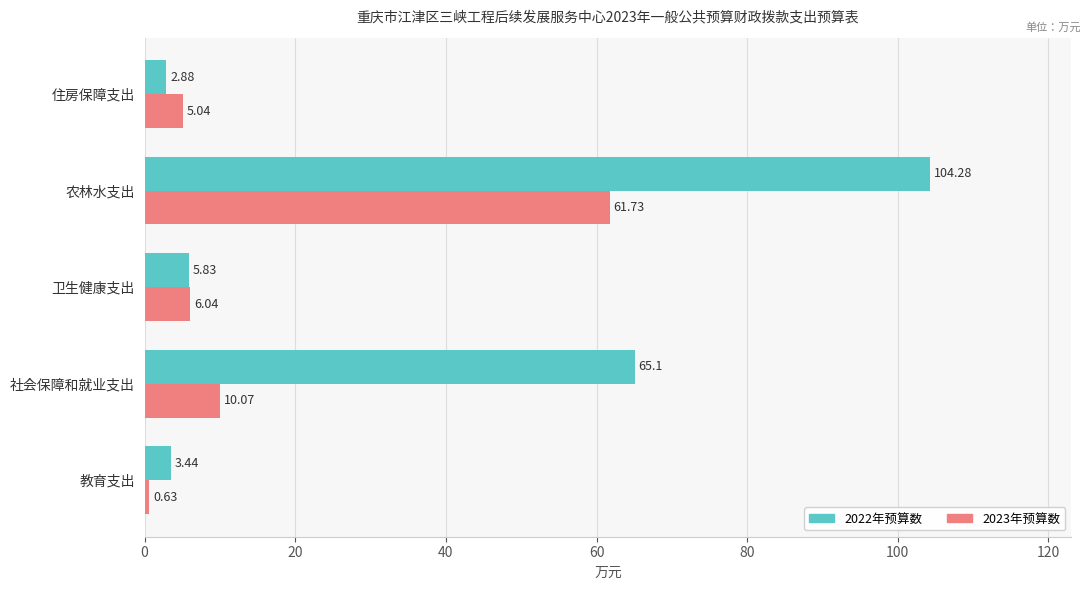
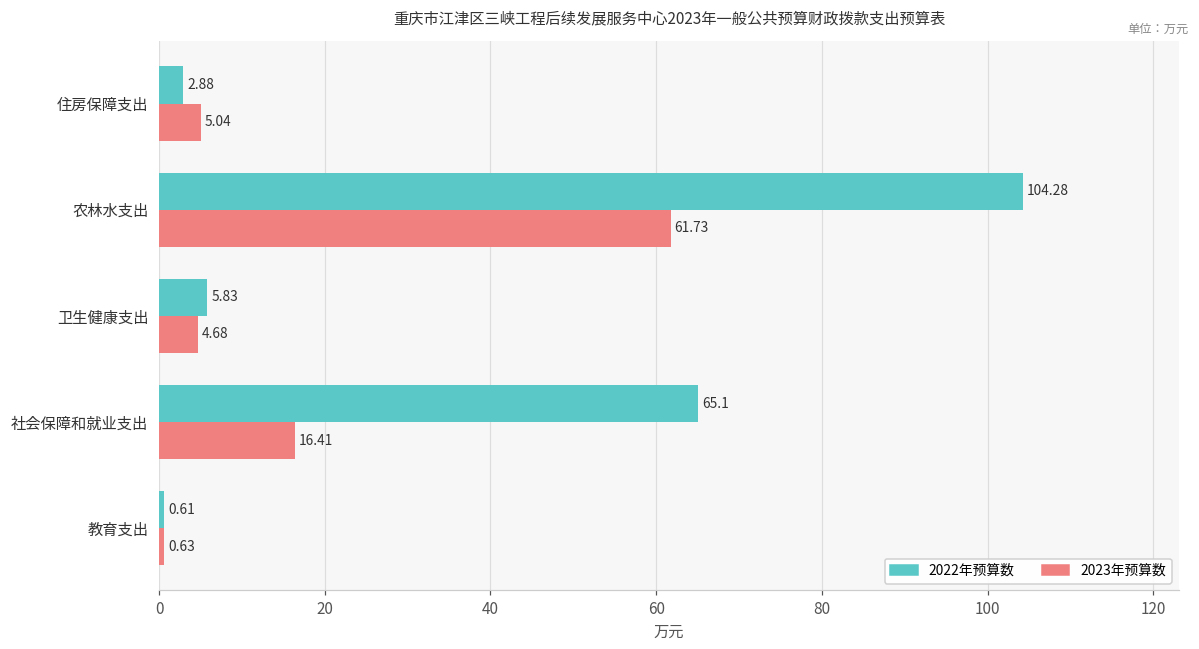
2023年预算数, 卫生健康支出: 6.04 -> 4.68
2023年预算数, 社会保障和就业支出: 10.07 -> 16.41
2022年预算数, 教育支出: 3.44 -> 0.61
